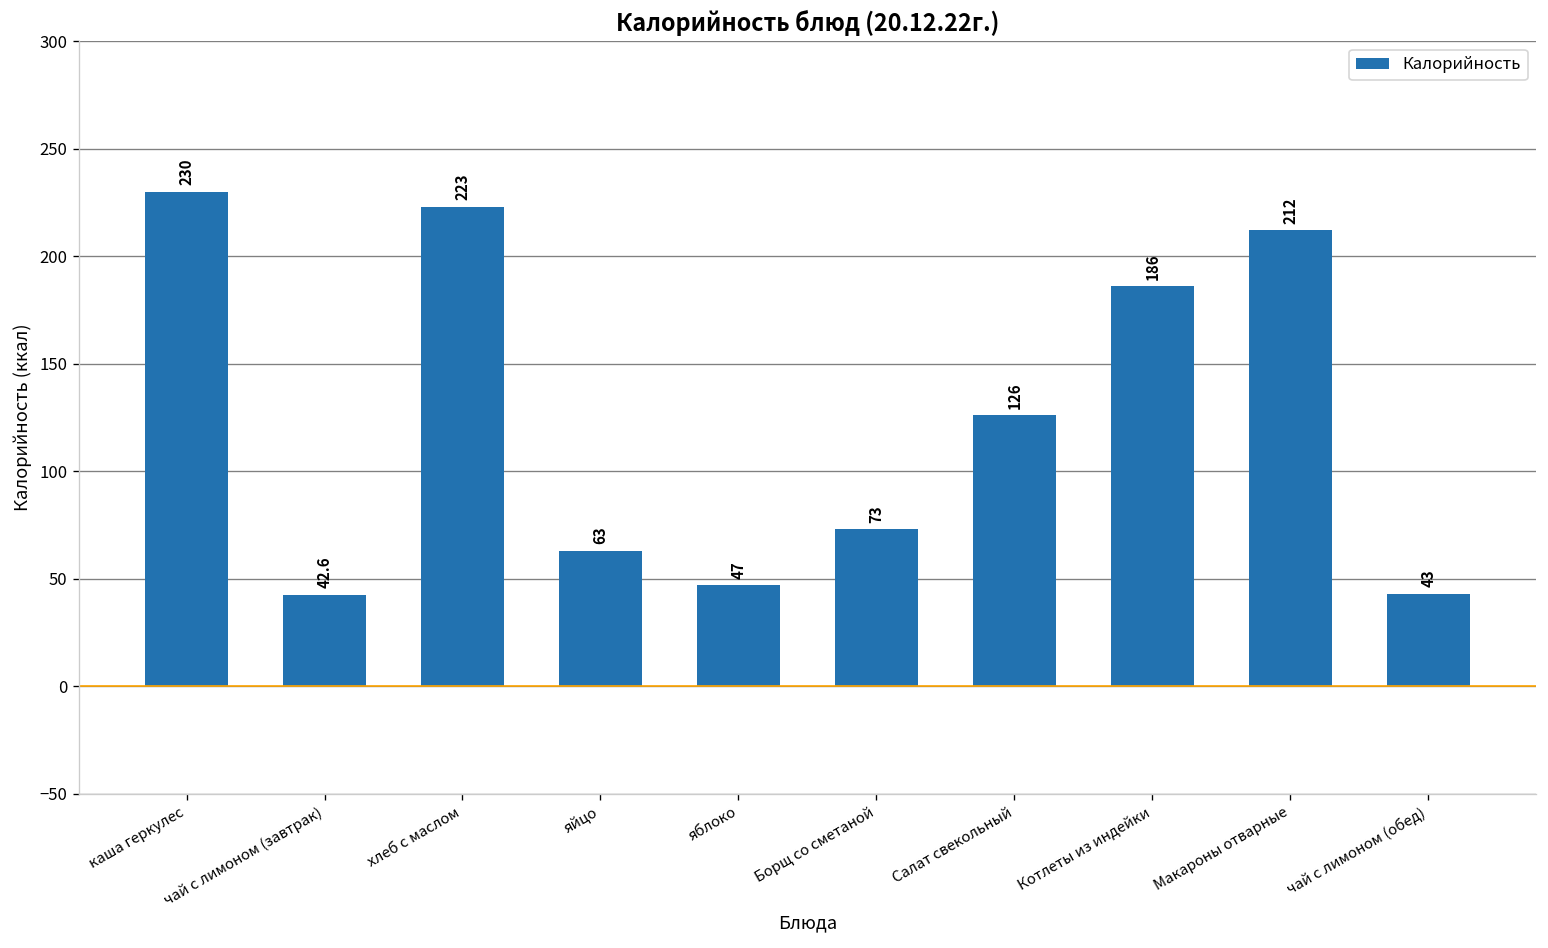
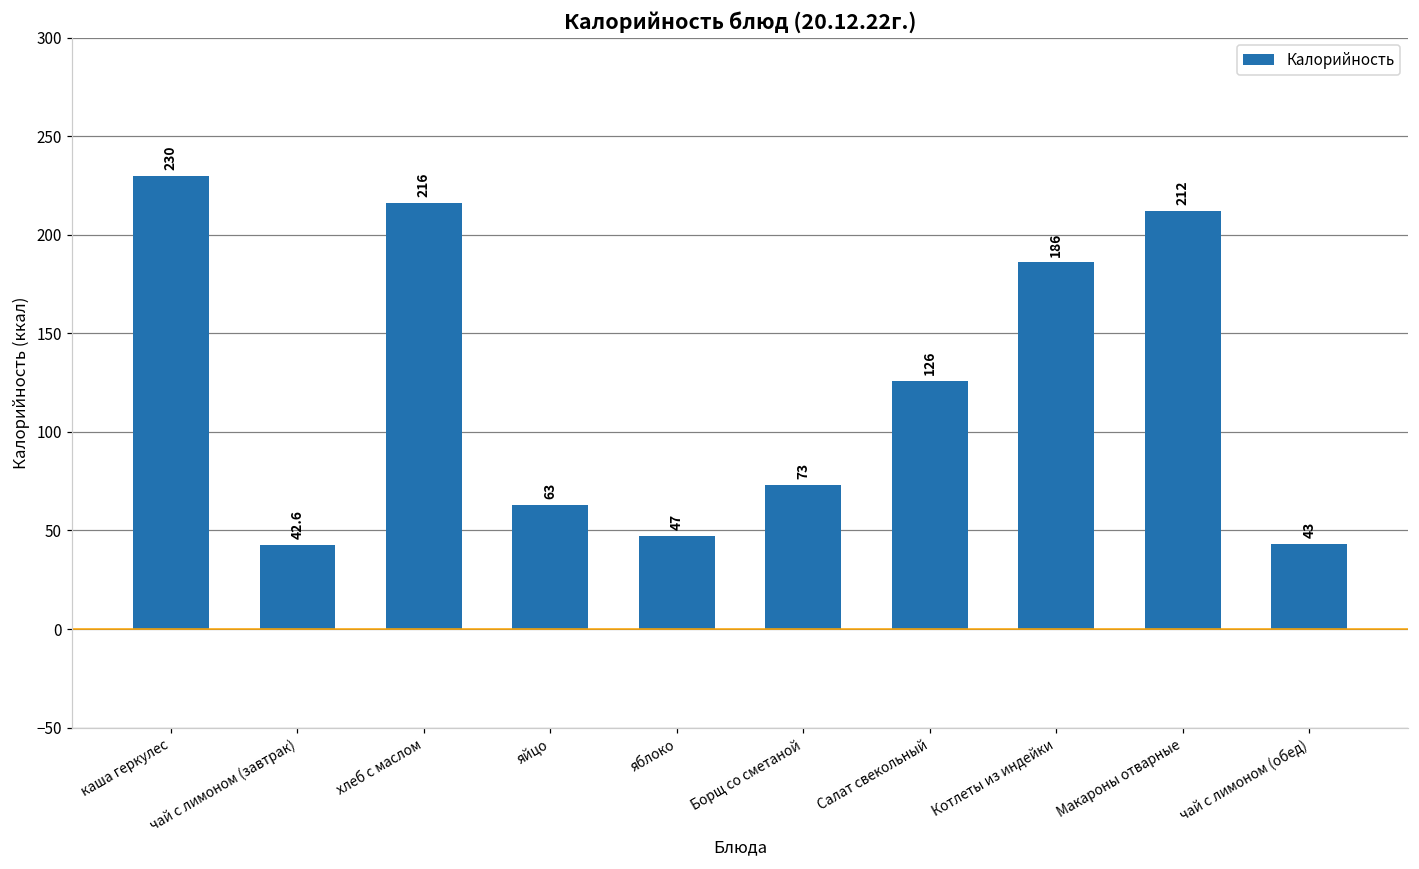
хлеб с маслом: 223 -> 216
